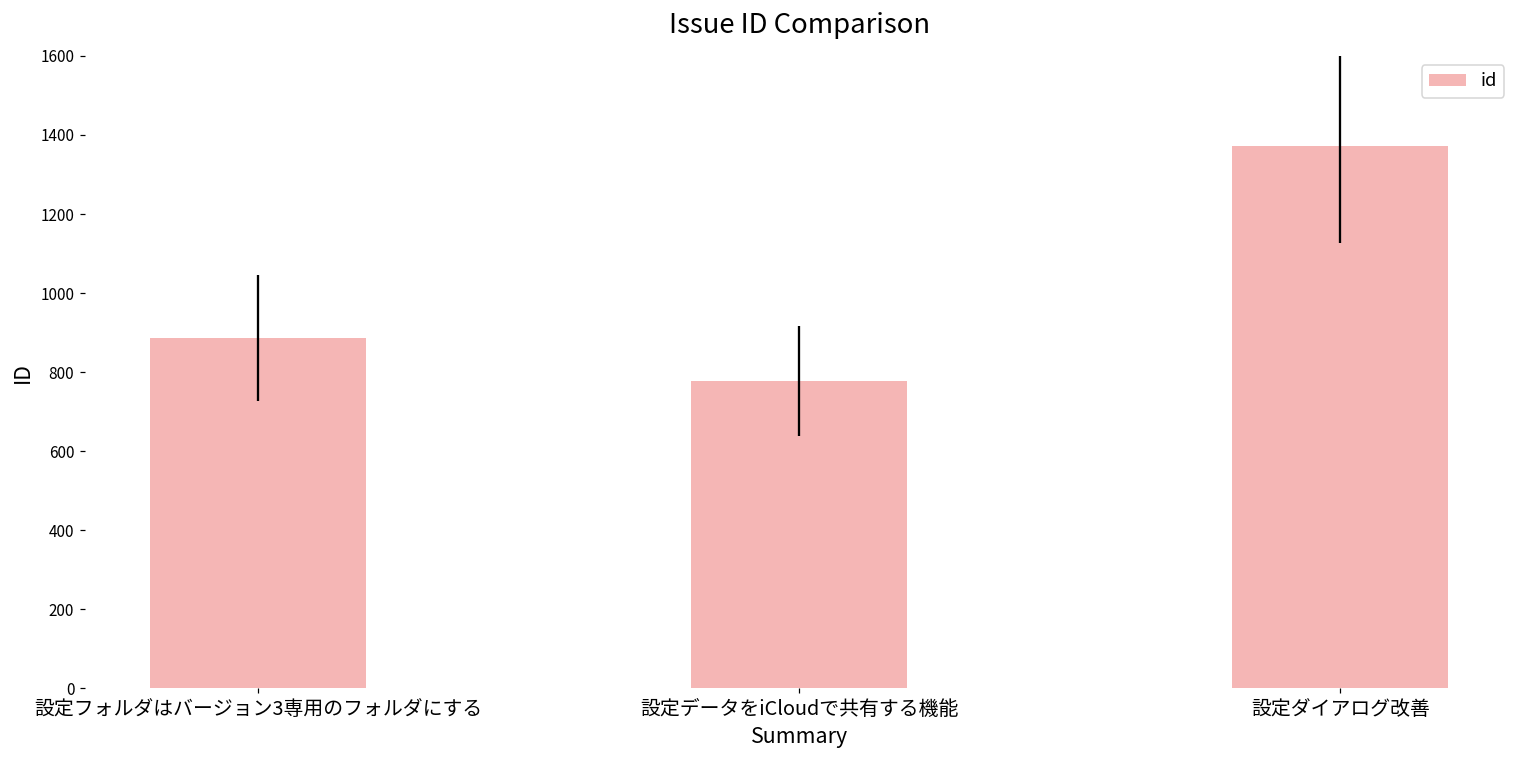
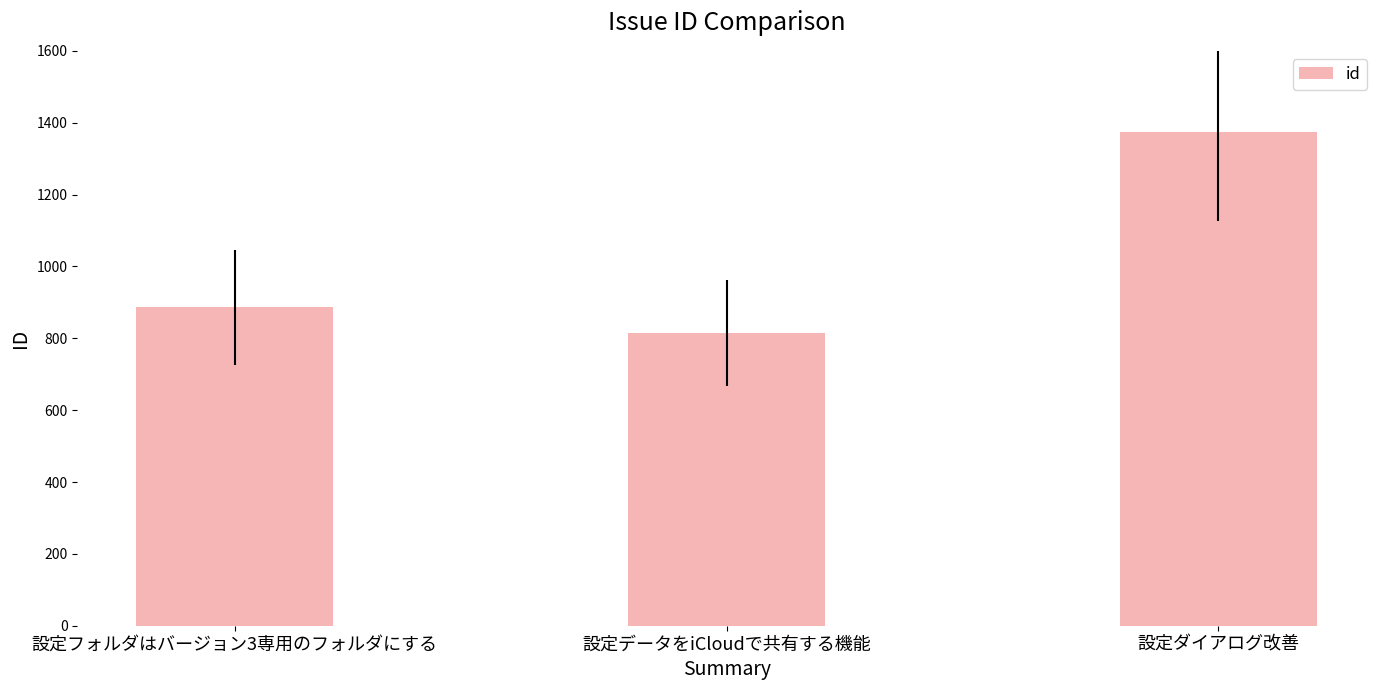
設定データをiCloudで共有する機能: 780 -> 820
